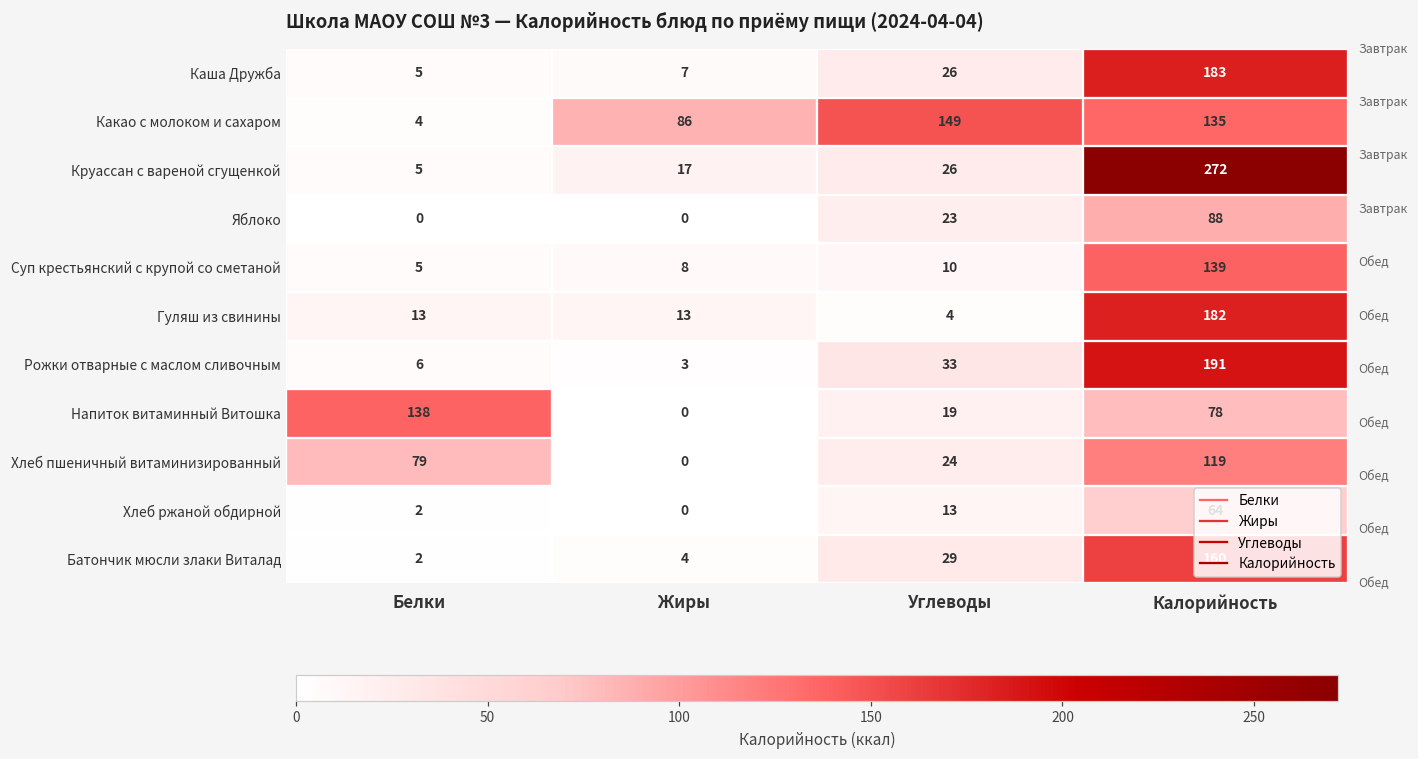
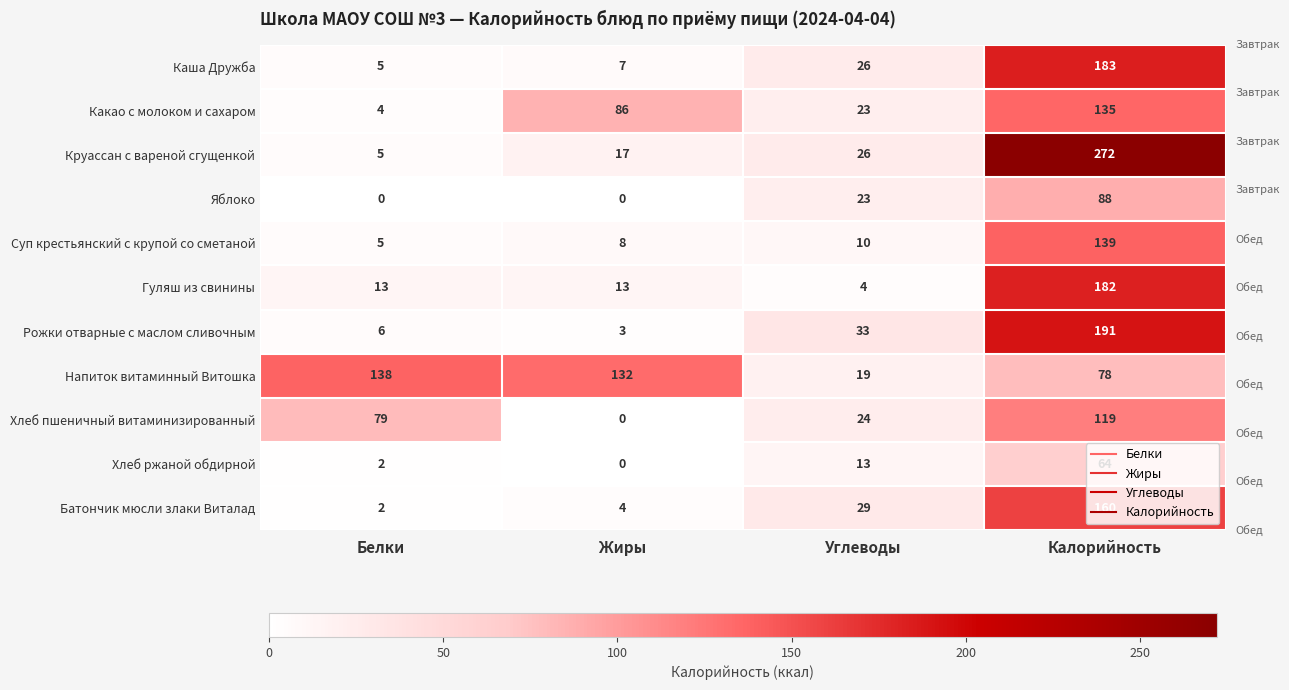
Какао с молоком и сахаром, Углеводы: 149 -> 23
Напиток витаминный Витошка, Жиры: 0 -> 132
